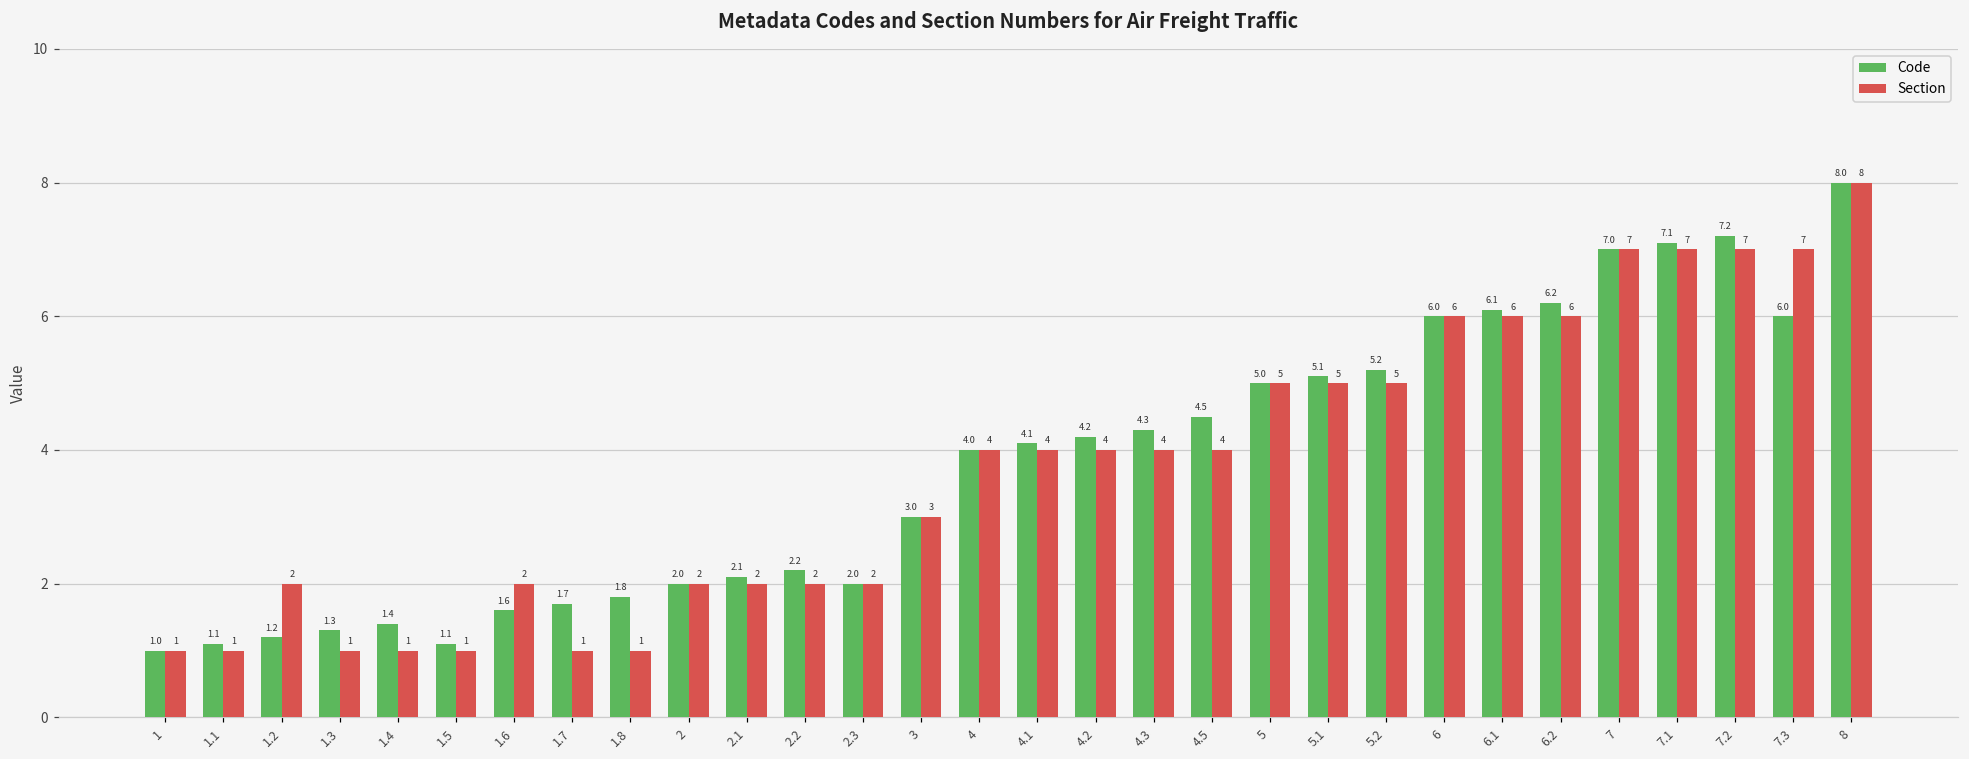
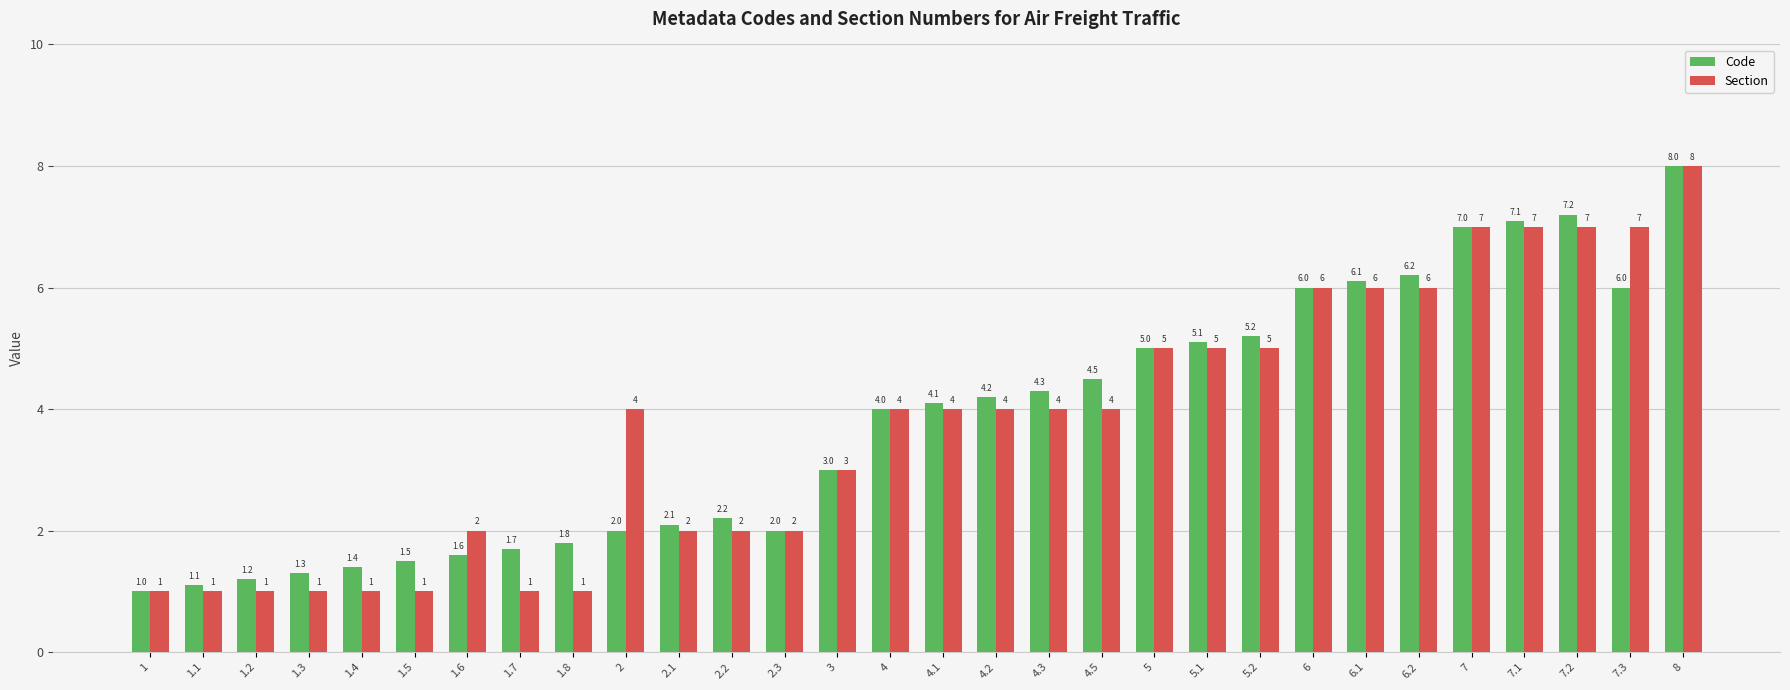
Section, 1.2: 2 -> 1
Code, 1.5: 1.1 -> 1.5
Section, 2: 2 -> 4
